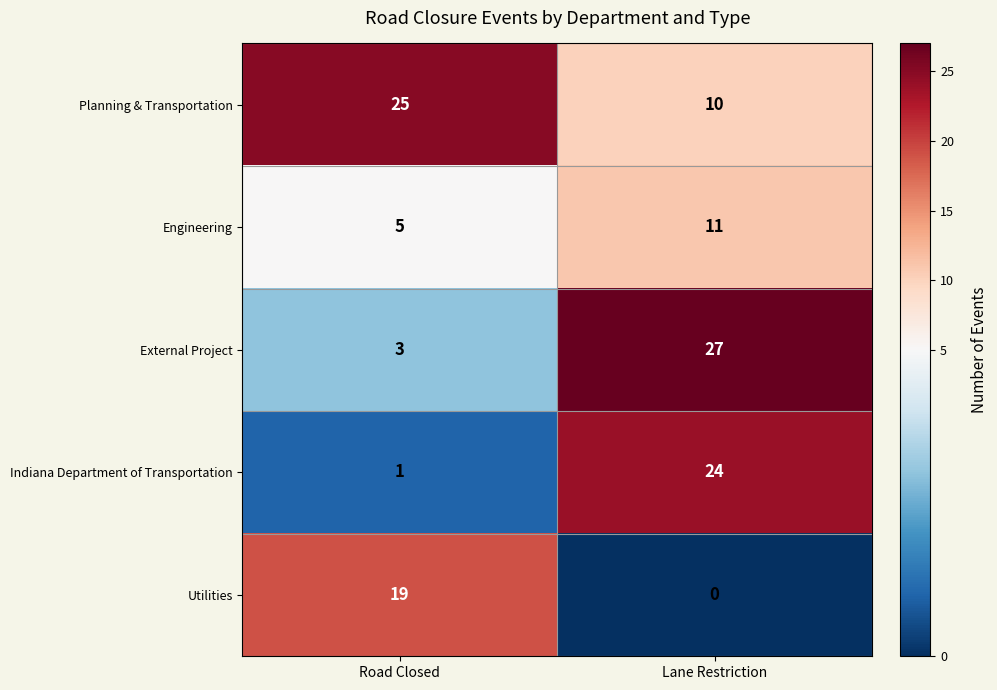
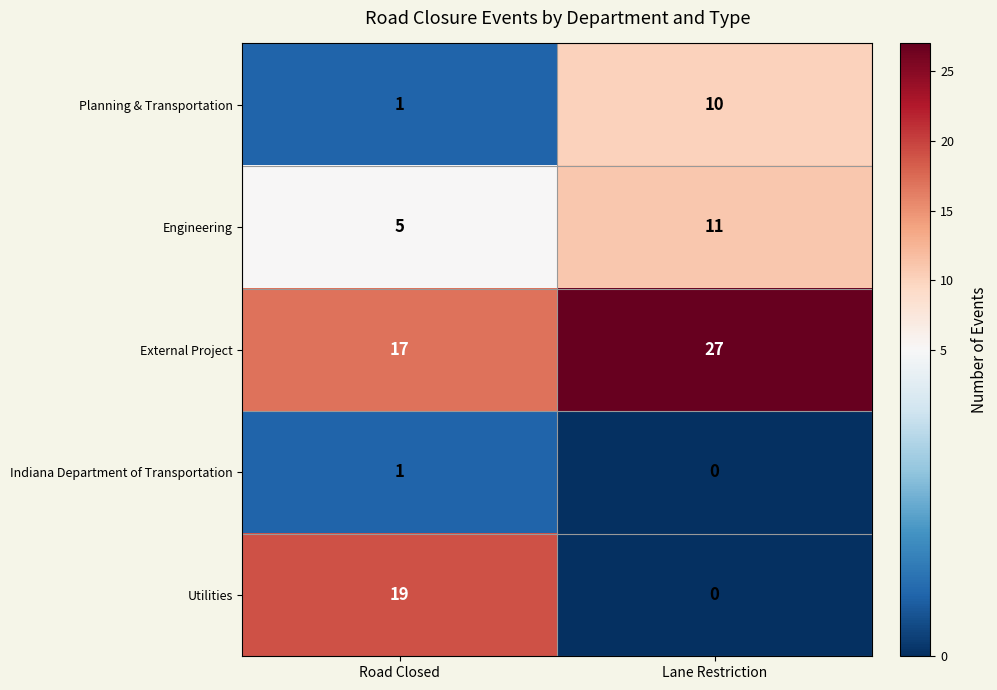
Planning & Transportation, Road Closed: 25 -> 1
External Project, Road Closed: 3 -> 17
Indiana Department of Transportation, Lane Restriction: 24 -> 0
